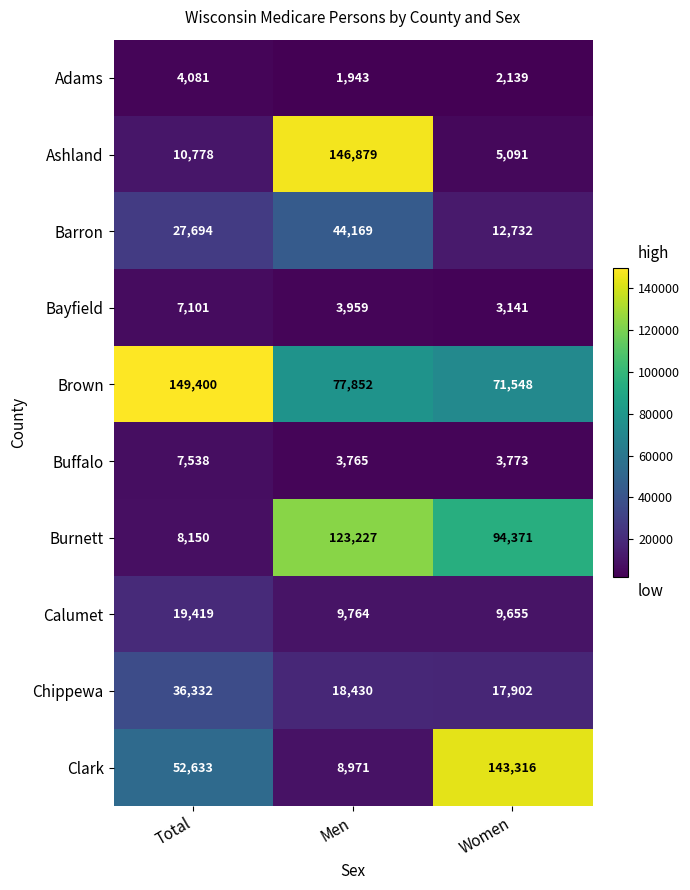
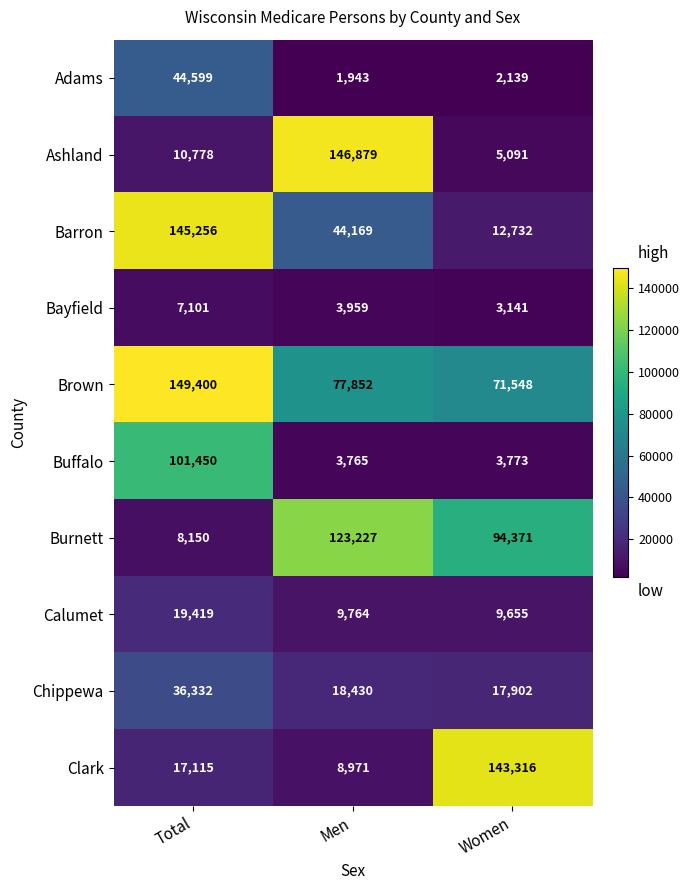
Adams, Total: 4,081 -> 44,599
Barron, Total: 27,694 -> 145,256
Buffalo, Total: 7,538 -> 101,450
Clark, Total: 52,633 -> 17,115
